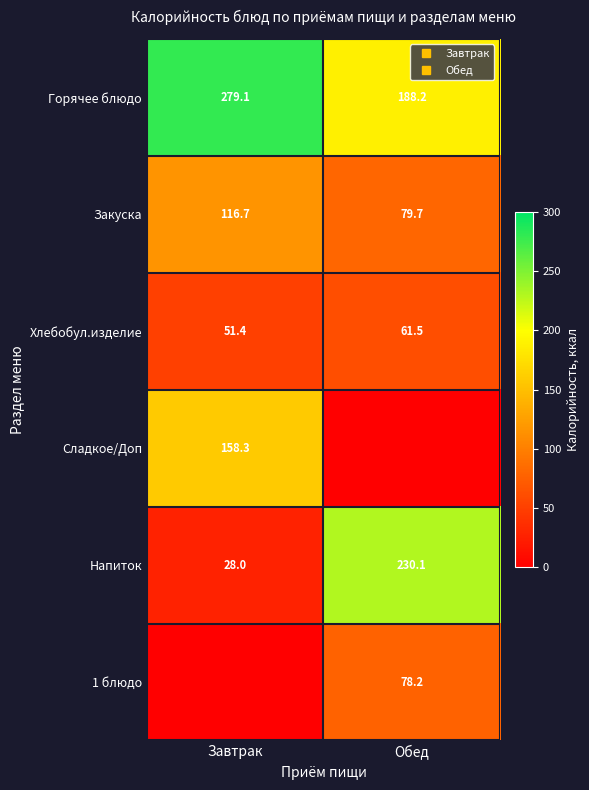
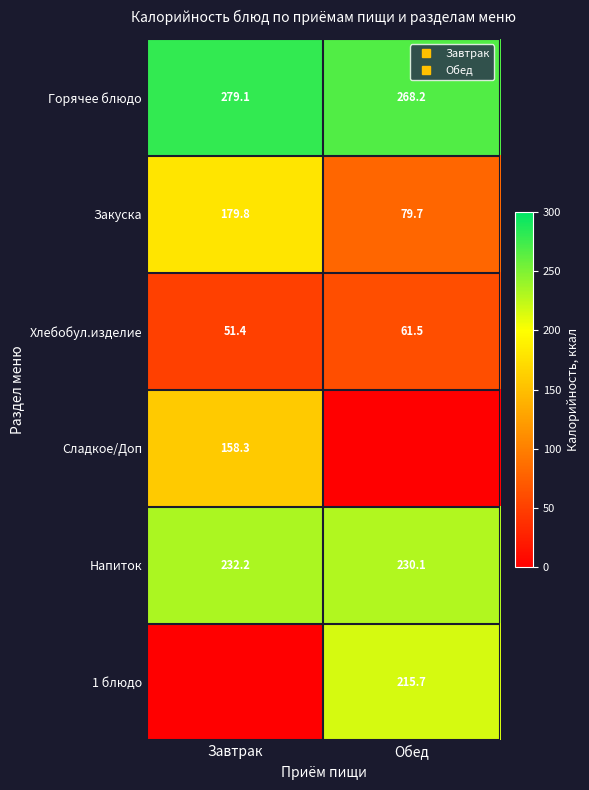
Горячее блюдо, Обед: 188.2 -> 268.2
Закуска, Завтрак: 116.7 -> 179.8
Напиток, Завтрак: 28.0 -> 232.2
1 блюдо, Обед: 78.2 -> 215.7
